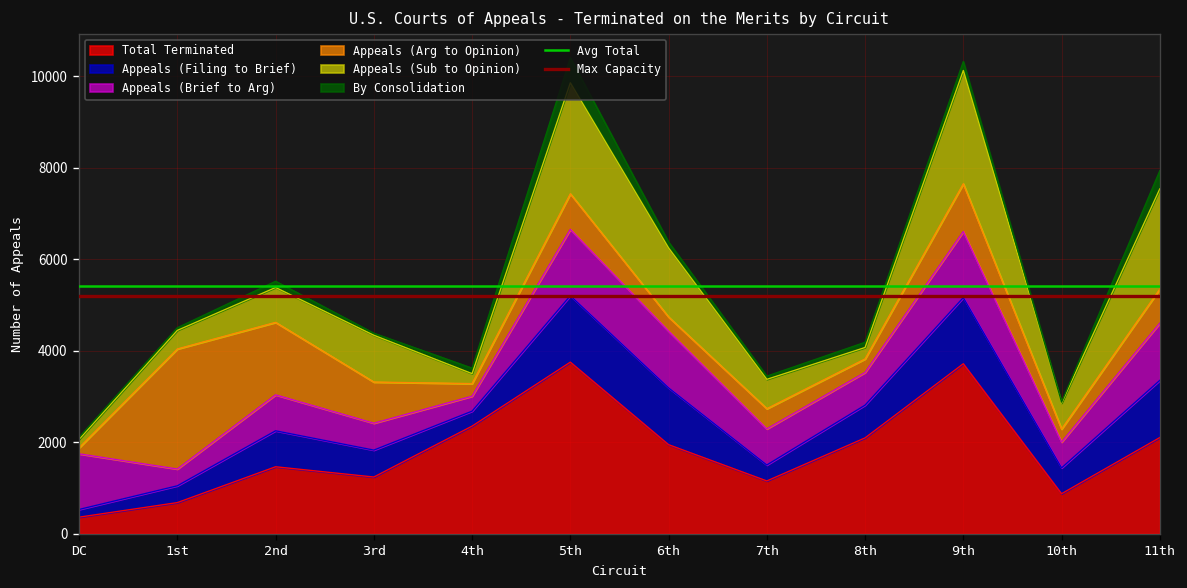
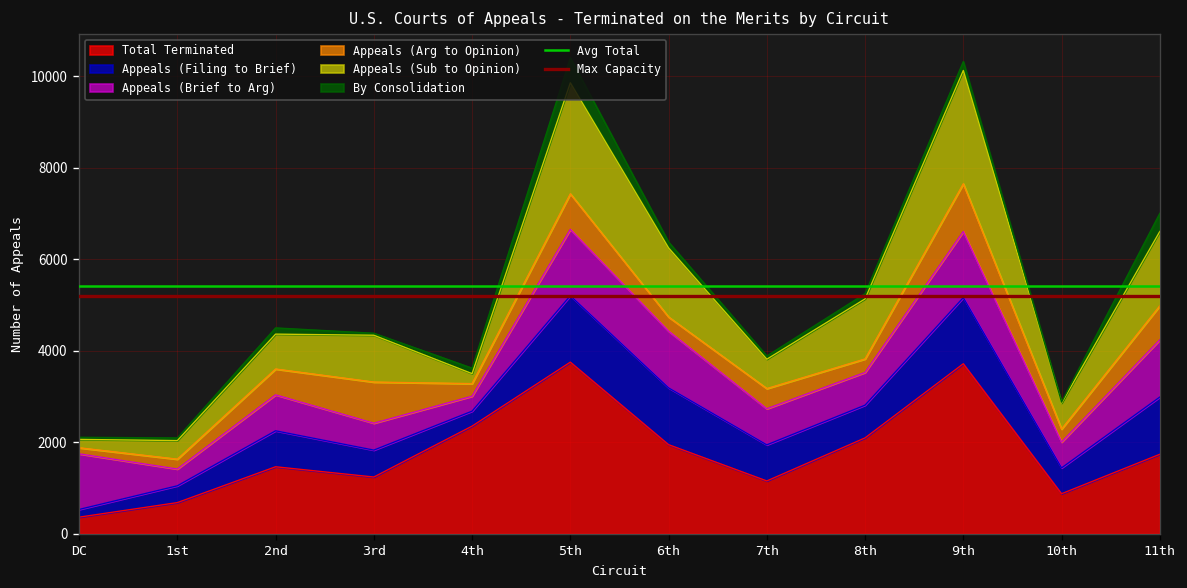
Appeals (Arg to Opinion), 1st: 2600 -> 200
Appeals (Arg to Opinion), 2nd: 1600 -> 600
Appeals (Filing to Brief), 7th: 300 -> 800
Appeals (Sub to Opinion), 8th: 300 -> 1300
Total Terminated, 11th: 2100 -> 1700
Appeals (Sub to Opinion), 11th: 2200 -> 1600
